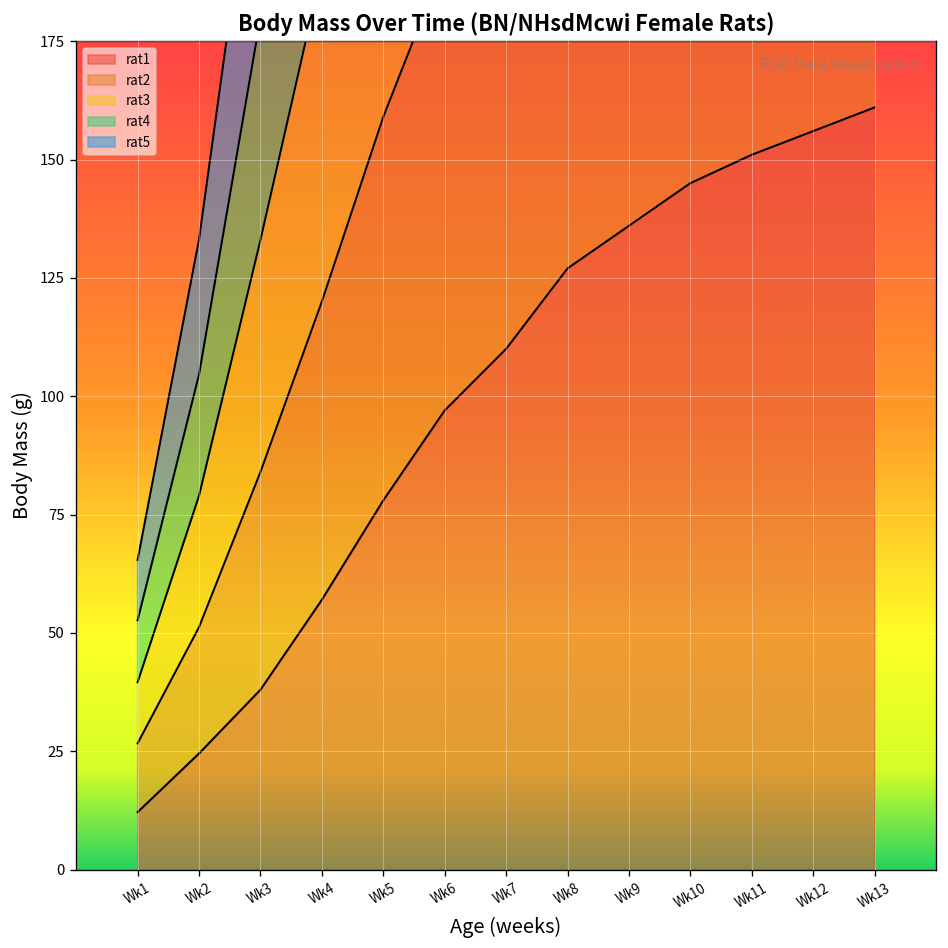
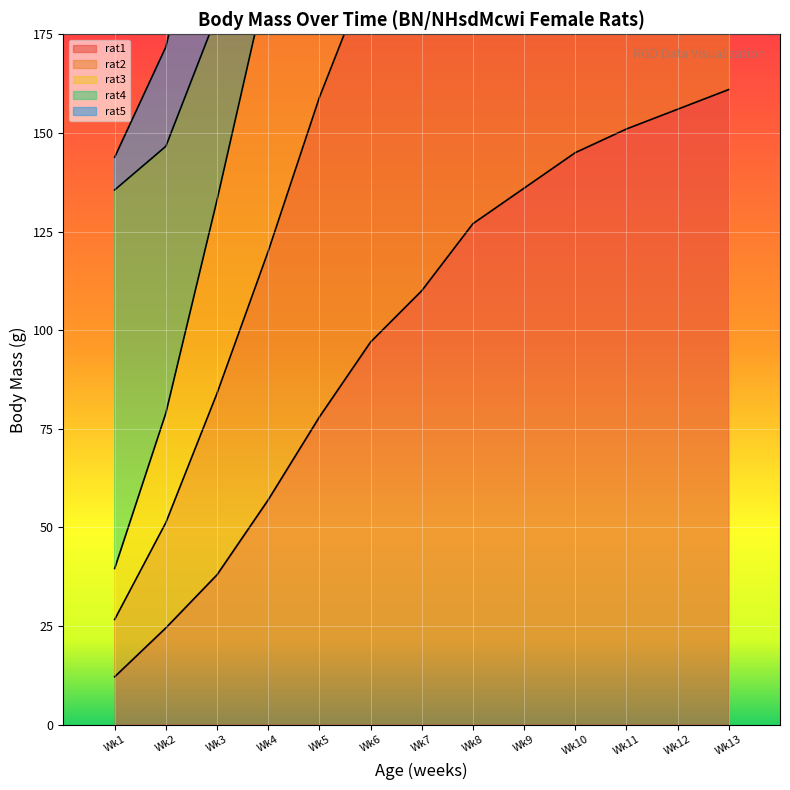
rat4, Wk1: 13 -> 96
rat5, Wk1: 13 -> 8
rat4, Wk2: 26 -> 68
rat5, Wk2: 29 -> 25
